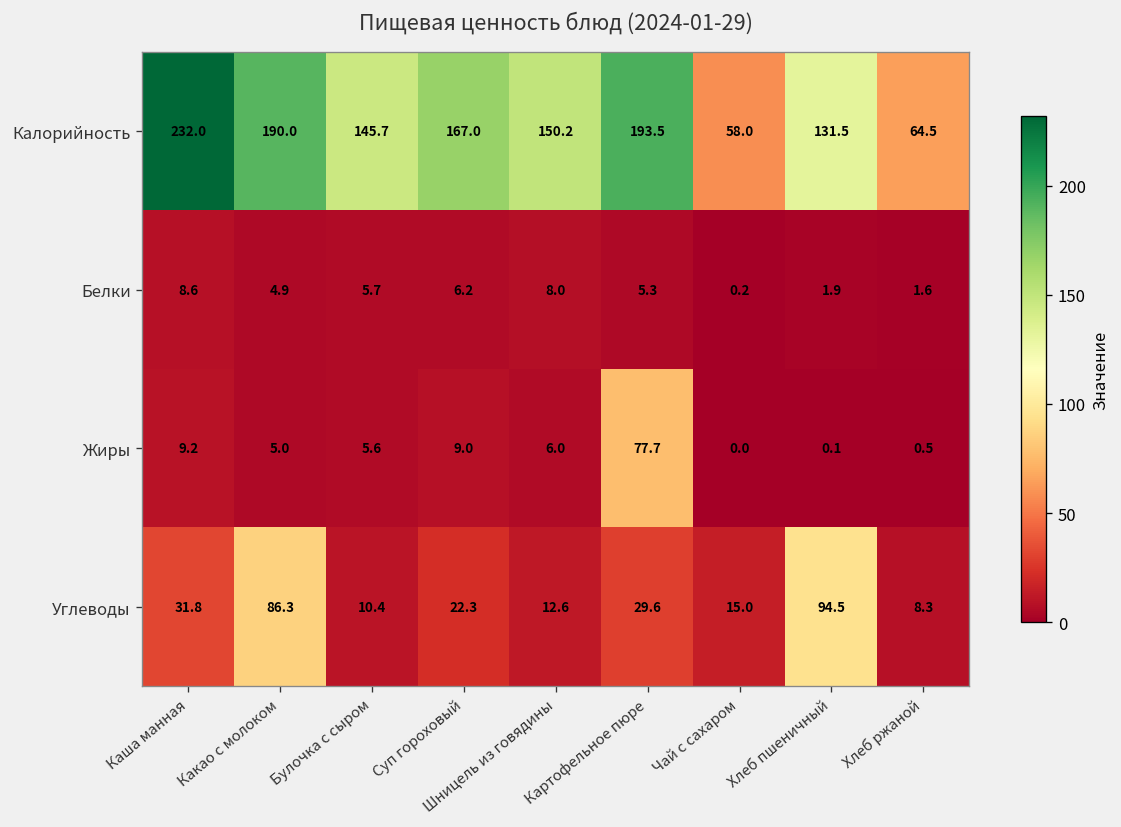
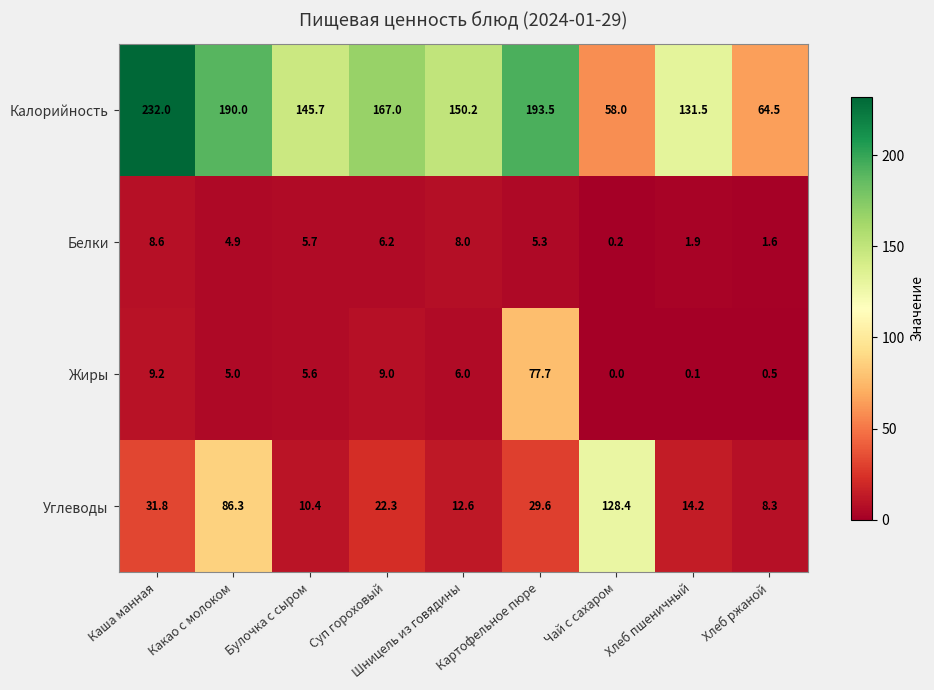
Углеводы, Чай с сахаром: 15.0 -> 128.4
Углеводы, Хлеб пшеничный: 94.5 -> 14.2
